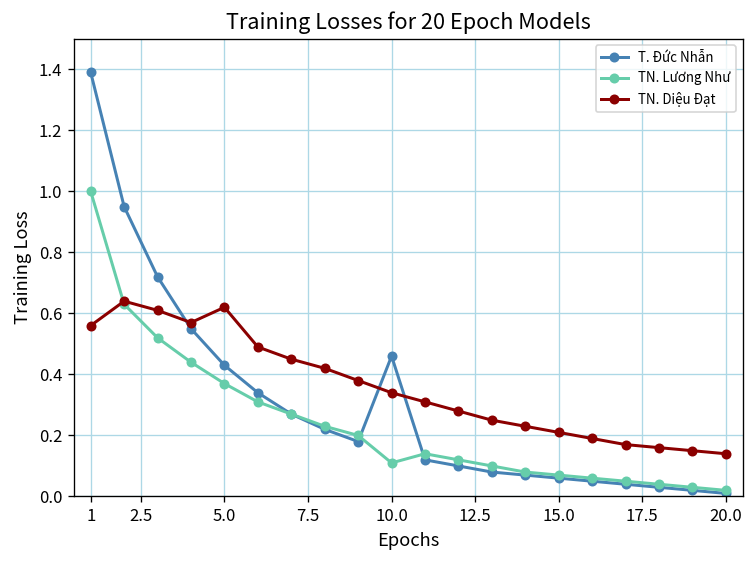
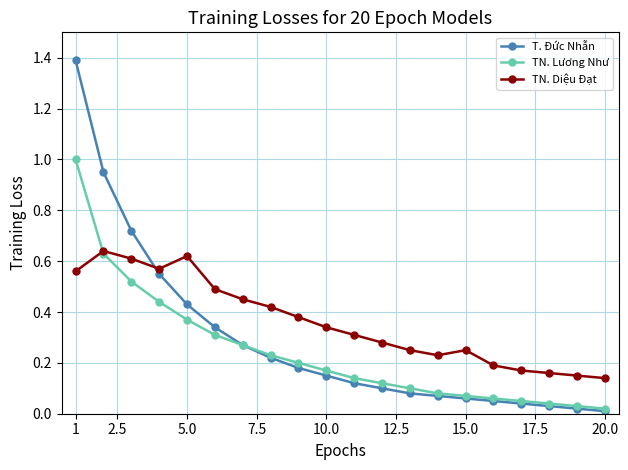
T. Đức Nhẫn, 10.0: 0.46 -> 0.15
TN. Lương Như, 10.0: 0.11 -> 0.17
TN. Diệu Đạt, 15.0: 0.21 -> 0.25
